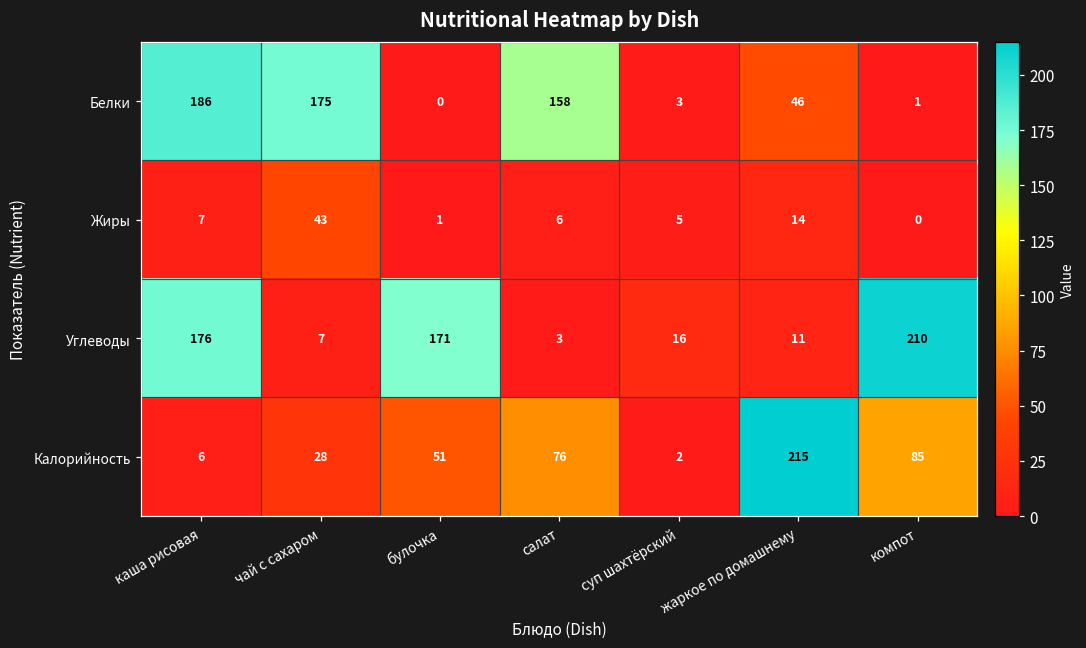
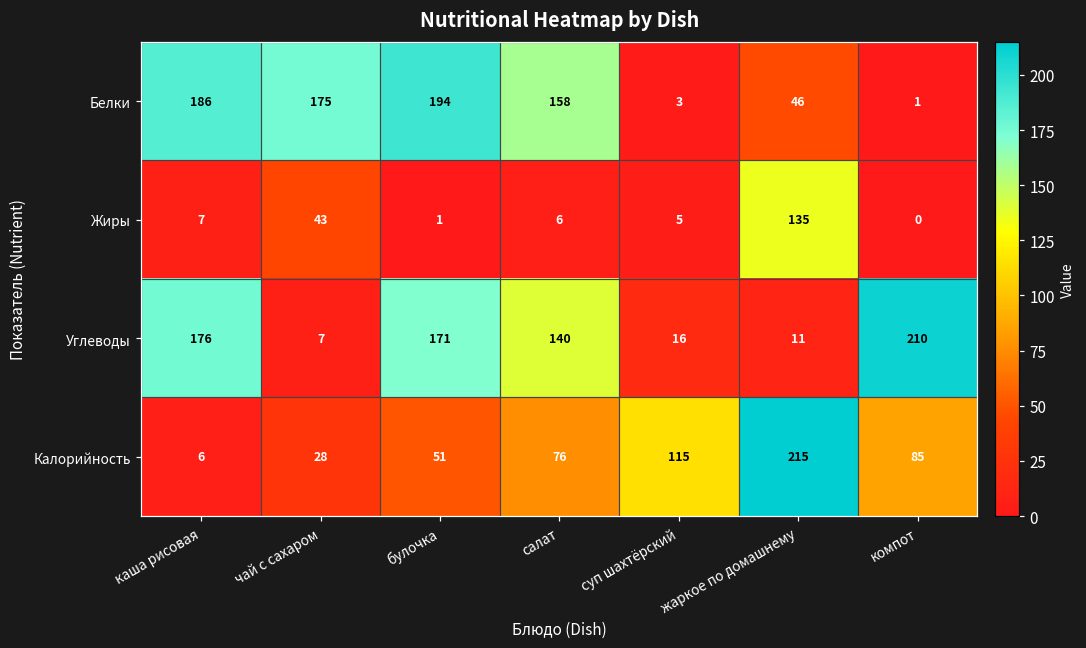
Белки, булочка: 0 -> 194
Жиры, жаркое по домашнему: 14 -> 135
Углеводы, салат: 3 -> 140
Калорийность, суп шахтёрский: 2 -> 115
